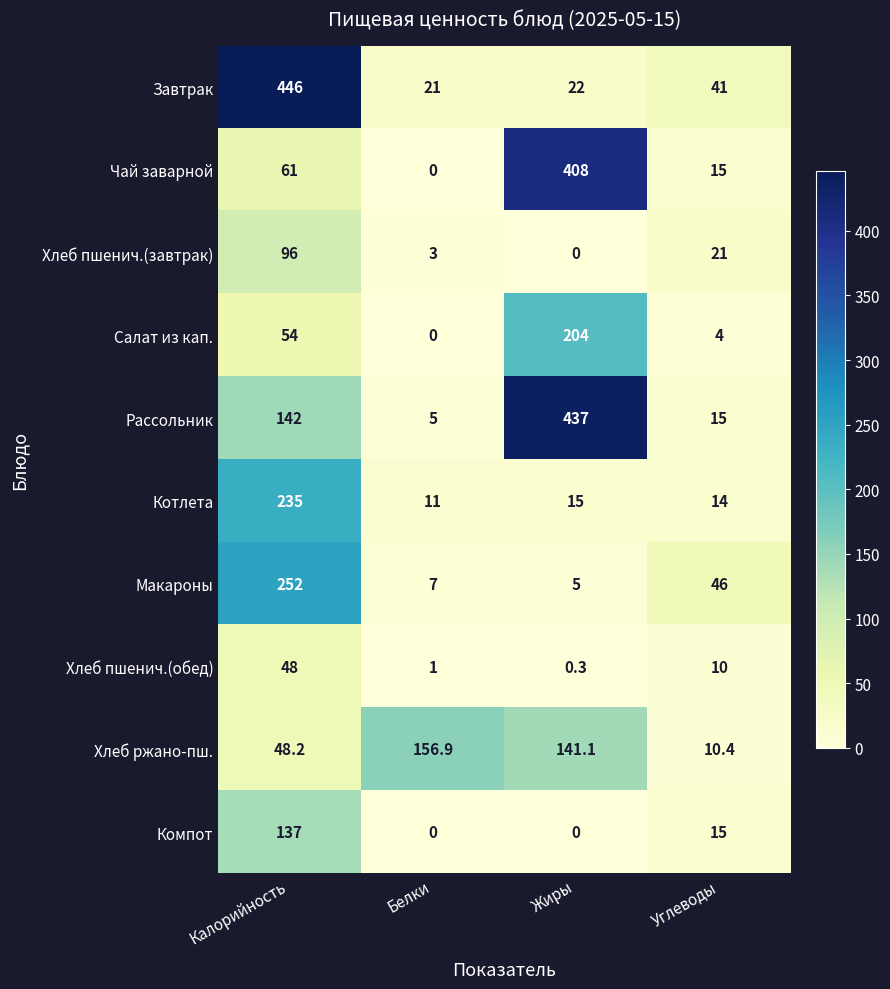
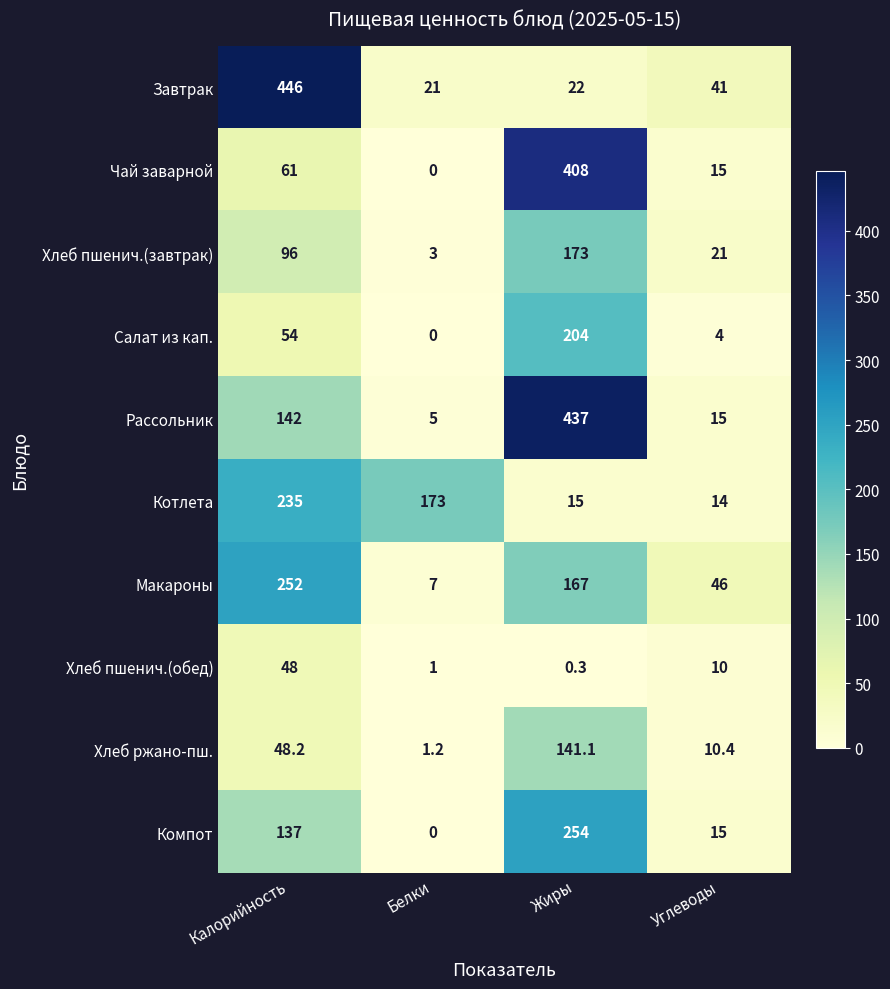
Хлеб пшенич.(завтрак), Жиры: 0 -> 173
Котлета, Белки: 11 -> 173
Макароны, Жиры: 5 -> 167
Хлеб ржано-пш., Белки: 156.9 -> 1.2
Компот, Жиры: 0 -> 254
